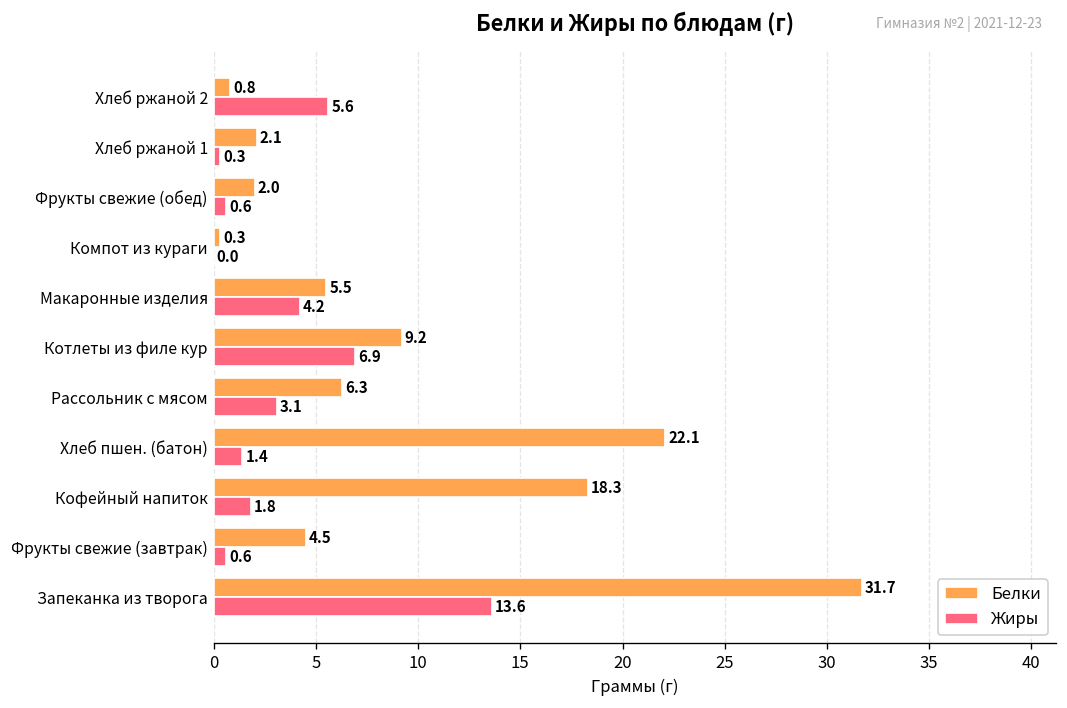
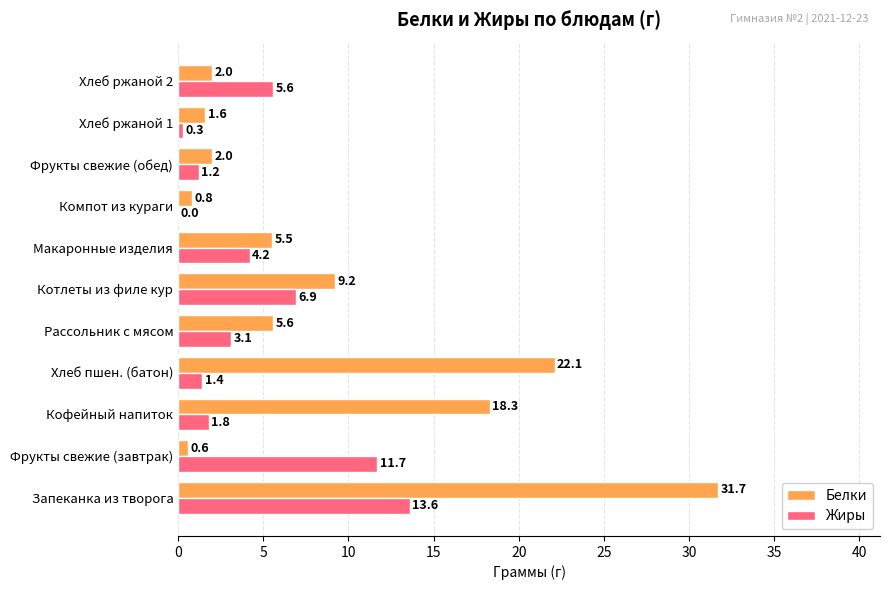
Белки, Хлеб ржаной 2: 0.8 -> 2.0
Белки, Хлеб ржаной 1: 2.1 -> 1.6
Жиры, Фрукты свежие (обед): 0.6 -> 1.2
Белки, Компот из кураги: 0.3 -> 0.8
Белки, Рассольник с мясом: 6.3 -> 5.6
Белки, Фрукты свежие (завтрак): 4.5 -> 0.6
Жиры, Фрукты свежие (завтрак): 0.6 -> 11.7
